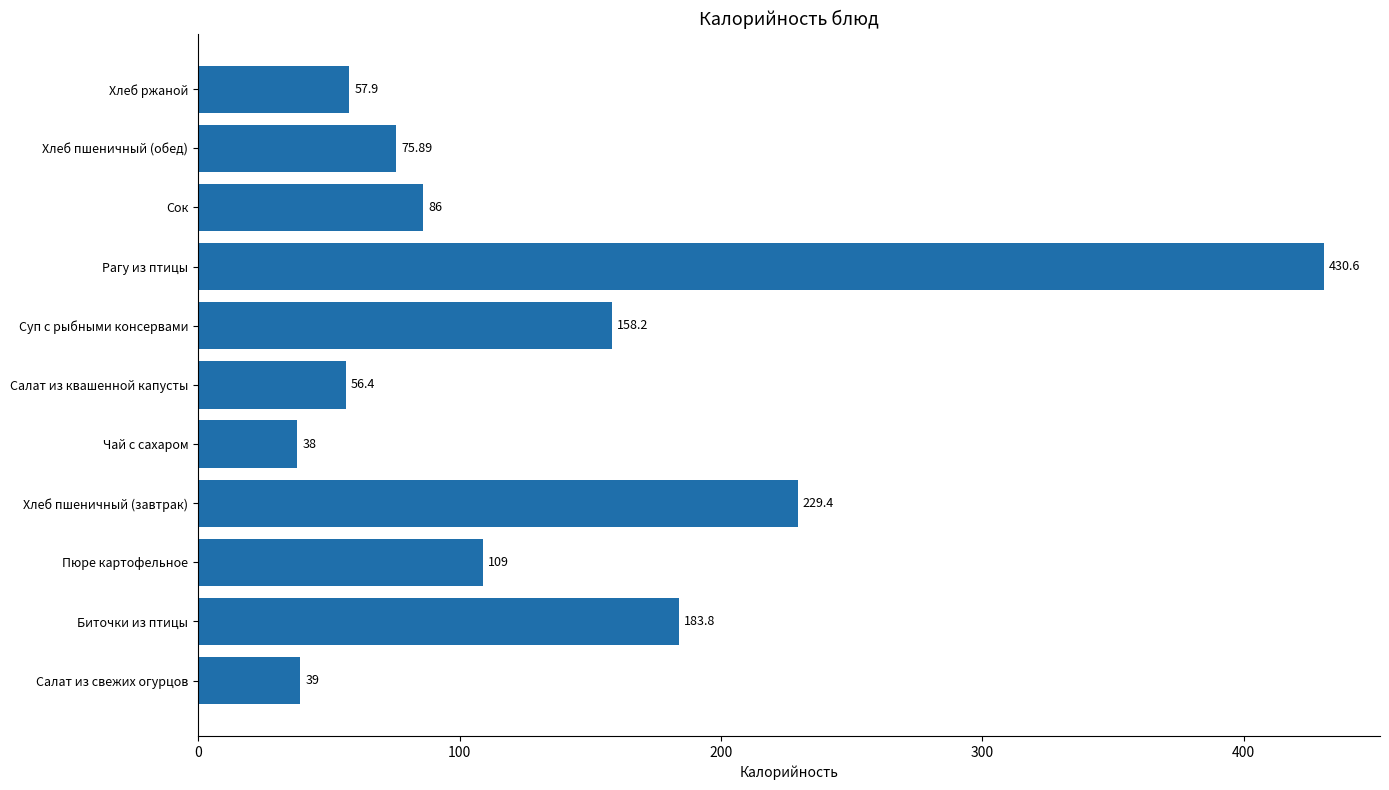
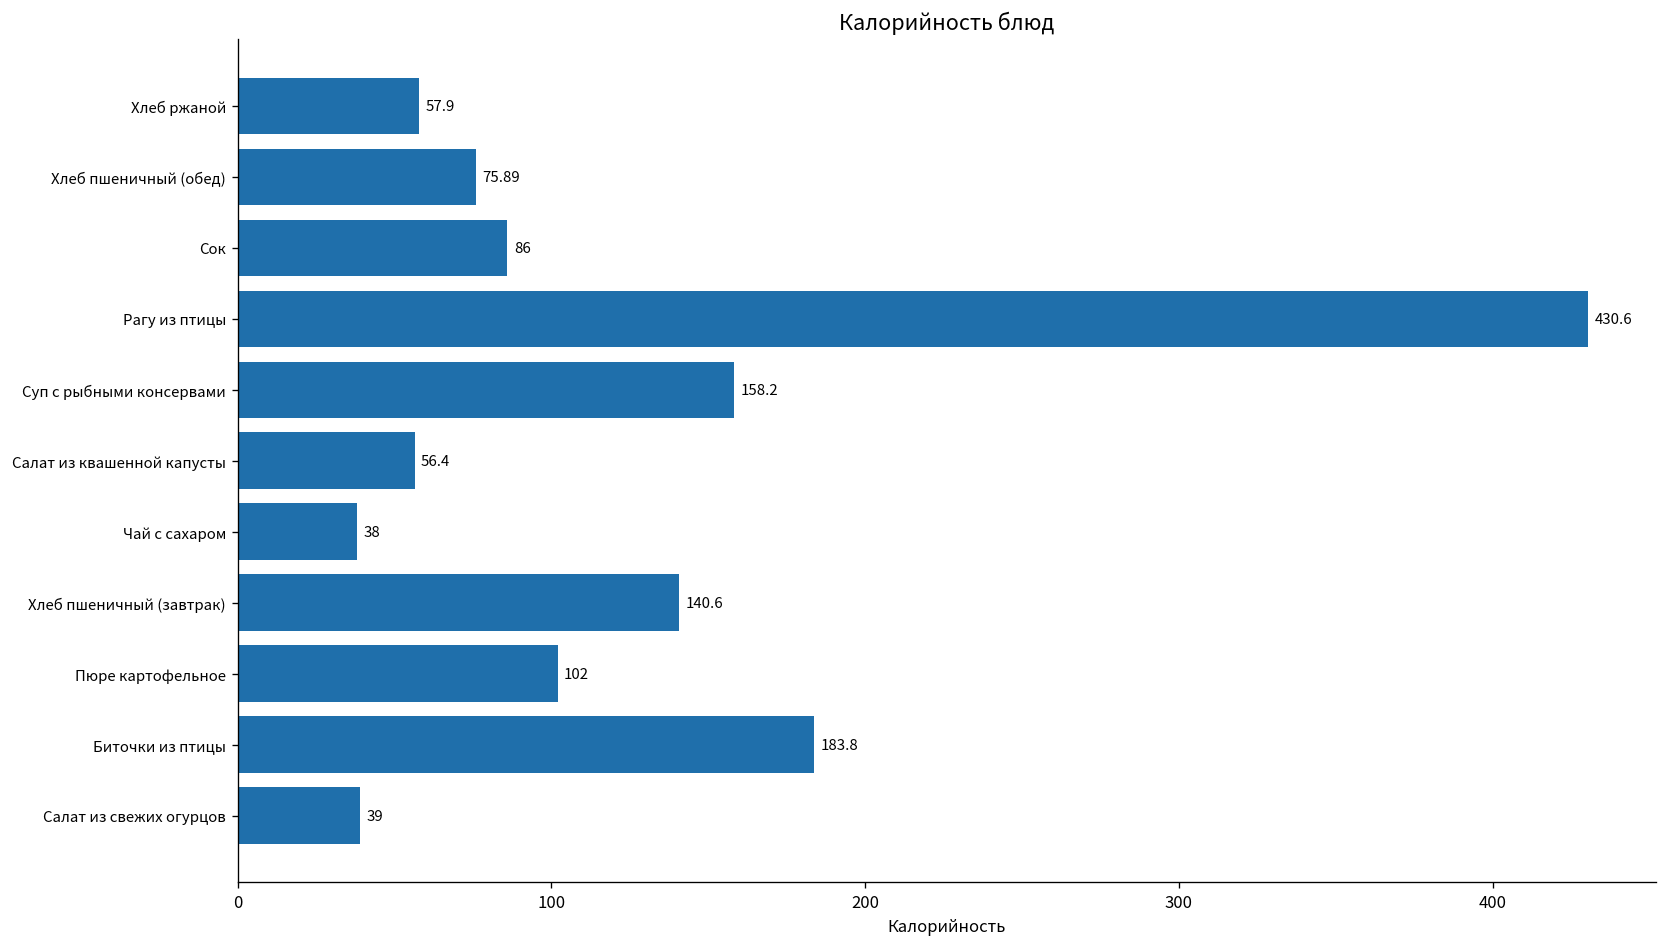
Хлеб пшеничный (завтрак): 229.4 -> 140.6
Пюре картофельное: 109 -> 102
